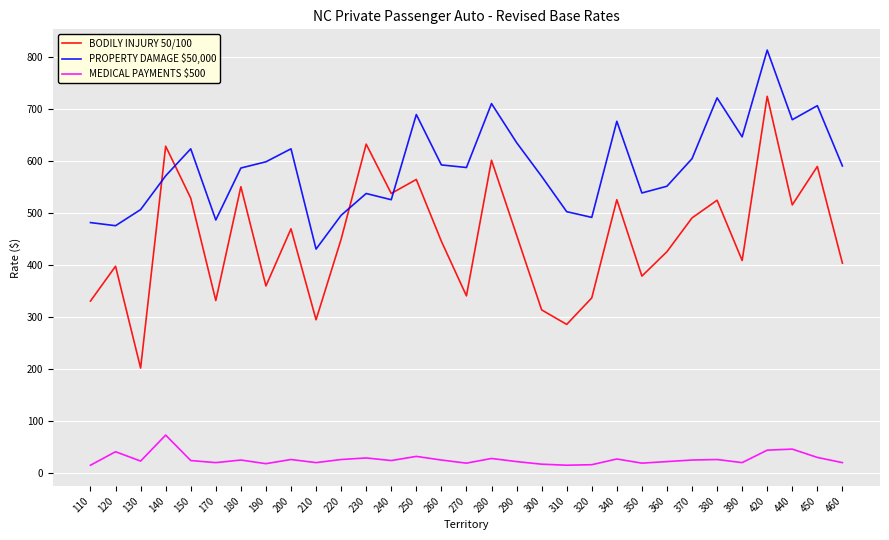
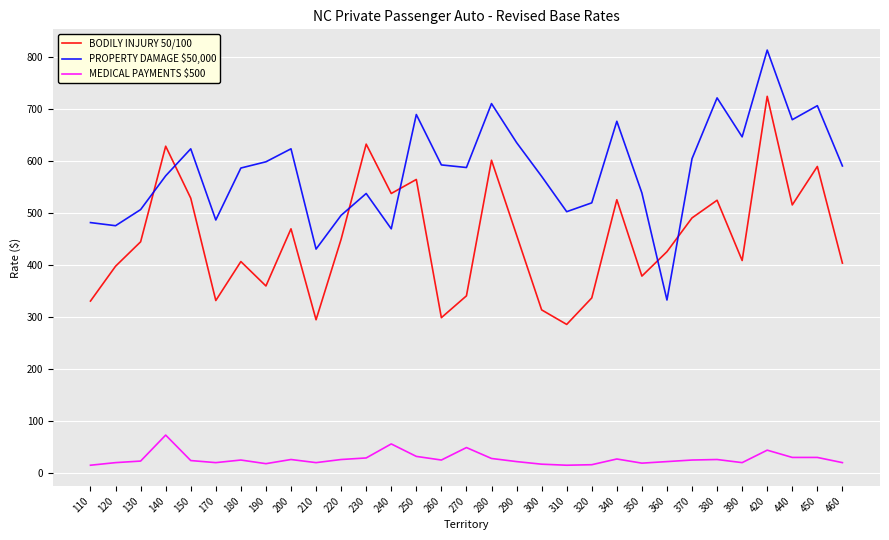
MEDICAL PAYMENTS $500, 120: 40 -> 20
BODILY INJURY 50/100, 130: 200 -> 440
BODILY INJURY 50/100, 180: 550 -> 410
PROPERTY DAMAGE $50,000, 240: 530 -> 470
MEDICAL PAYMENTS $500, 240: 20 -> 60
BODILY INJURY 50/100, 260: 450 -> 300
MEDICAL PAYMENTS $500, 270: 20 -> 50
PROPERTY DAMAGE $50,000, 320: 490 -> 520
PROPERTY DAMAGE $50,000, 360: 550 -> 330
MEDICAL PAYMENTS $500, 440: 50 -> 30
